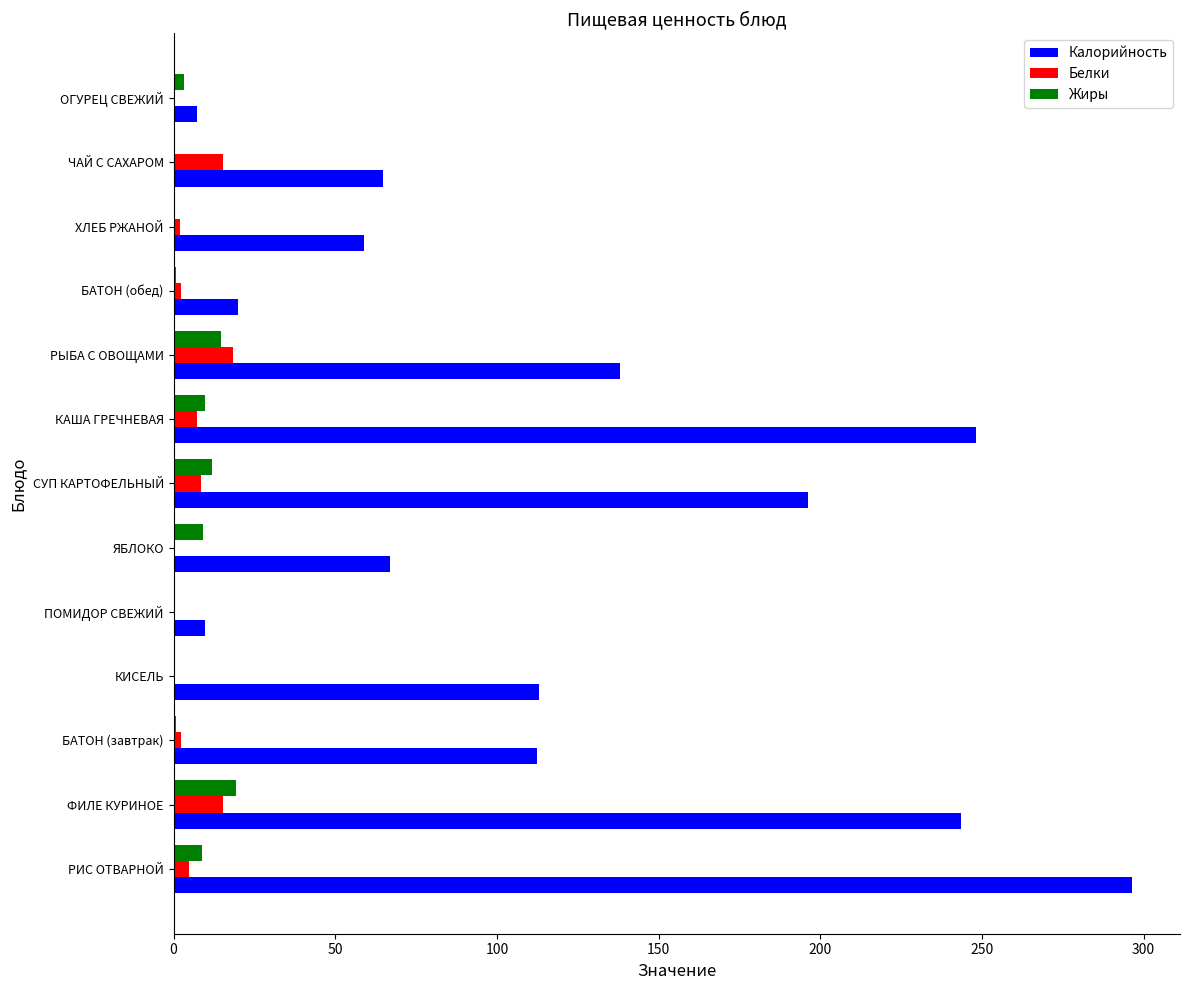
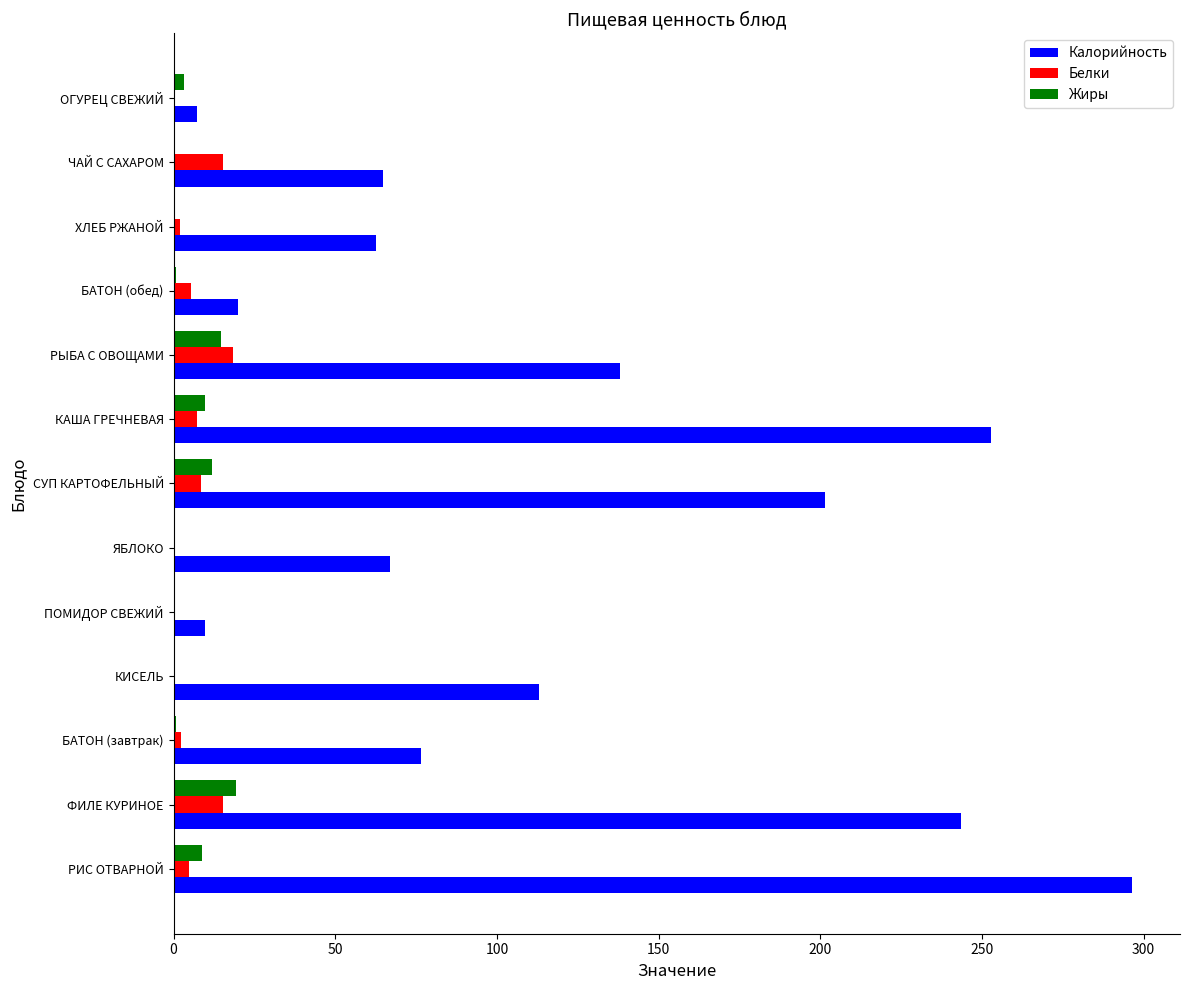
Калорийность, ХЛЕБ РЖАНОЙ: 59 -> 63
Белки, БАТОН (обед): 2 -> 5
Калорийность, КАША ГРЕЧНЕВАЯ: 248 -> 253
Калорийность, СУП КАРТОФЕЛЬНЫЙ: 196 -> 201
Жиры, ЯБЛОКО: 9 -> 1
Калорийность, БАТОН (завтрак): 112 -> 77
